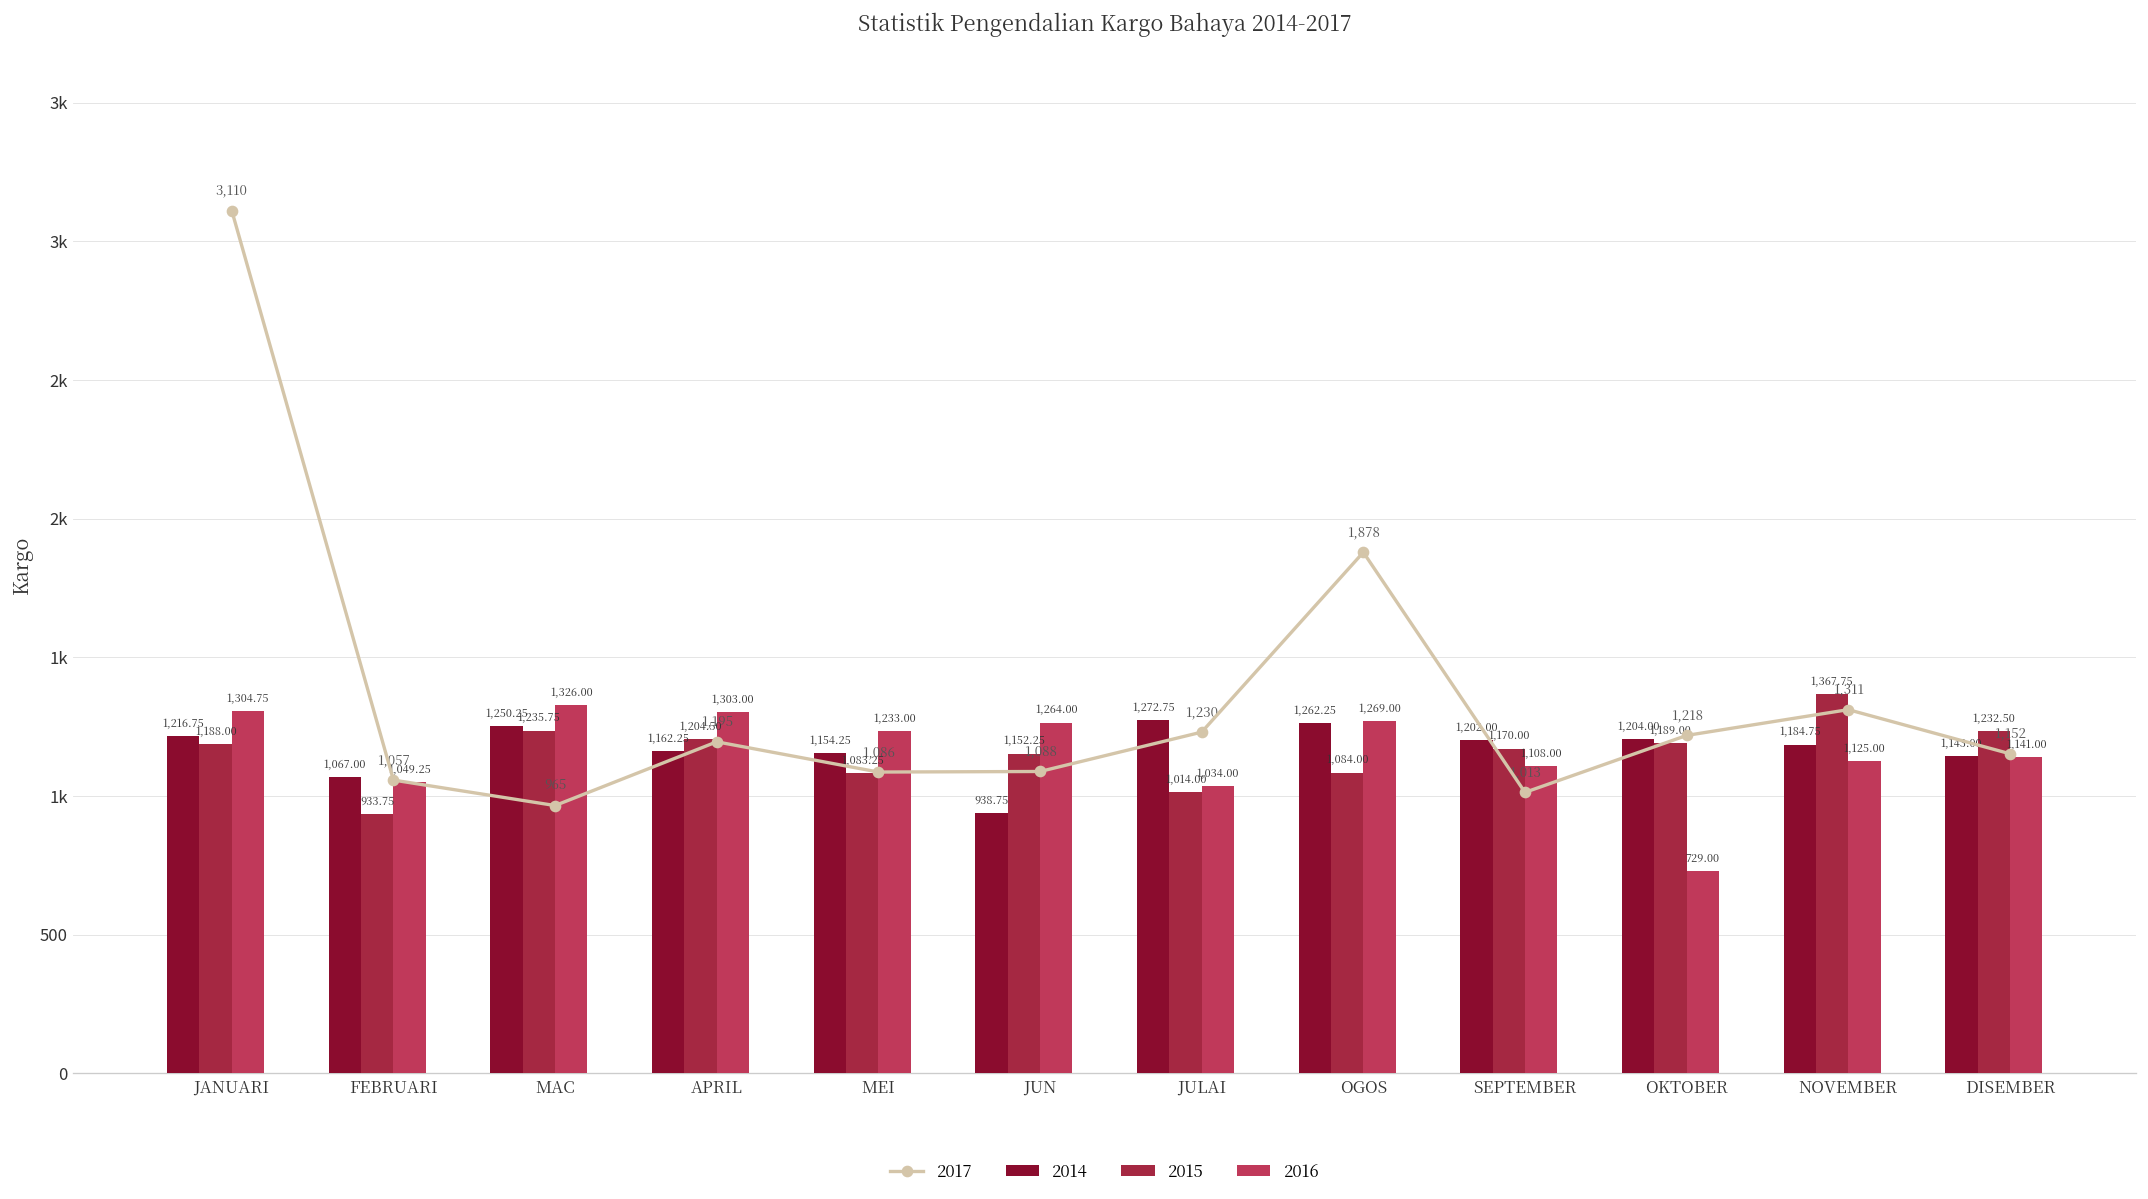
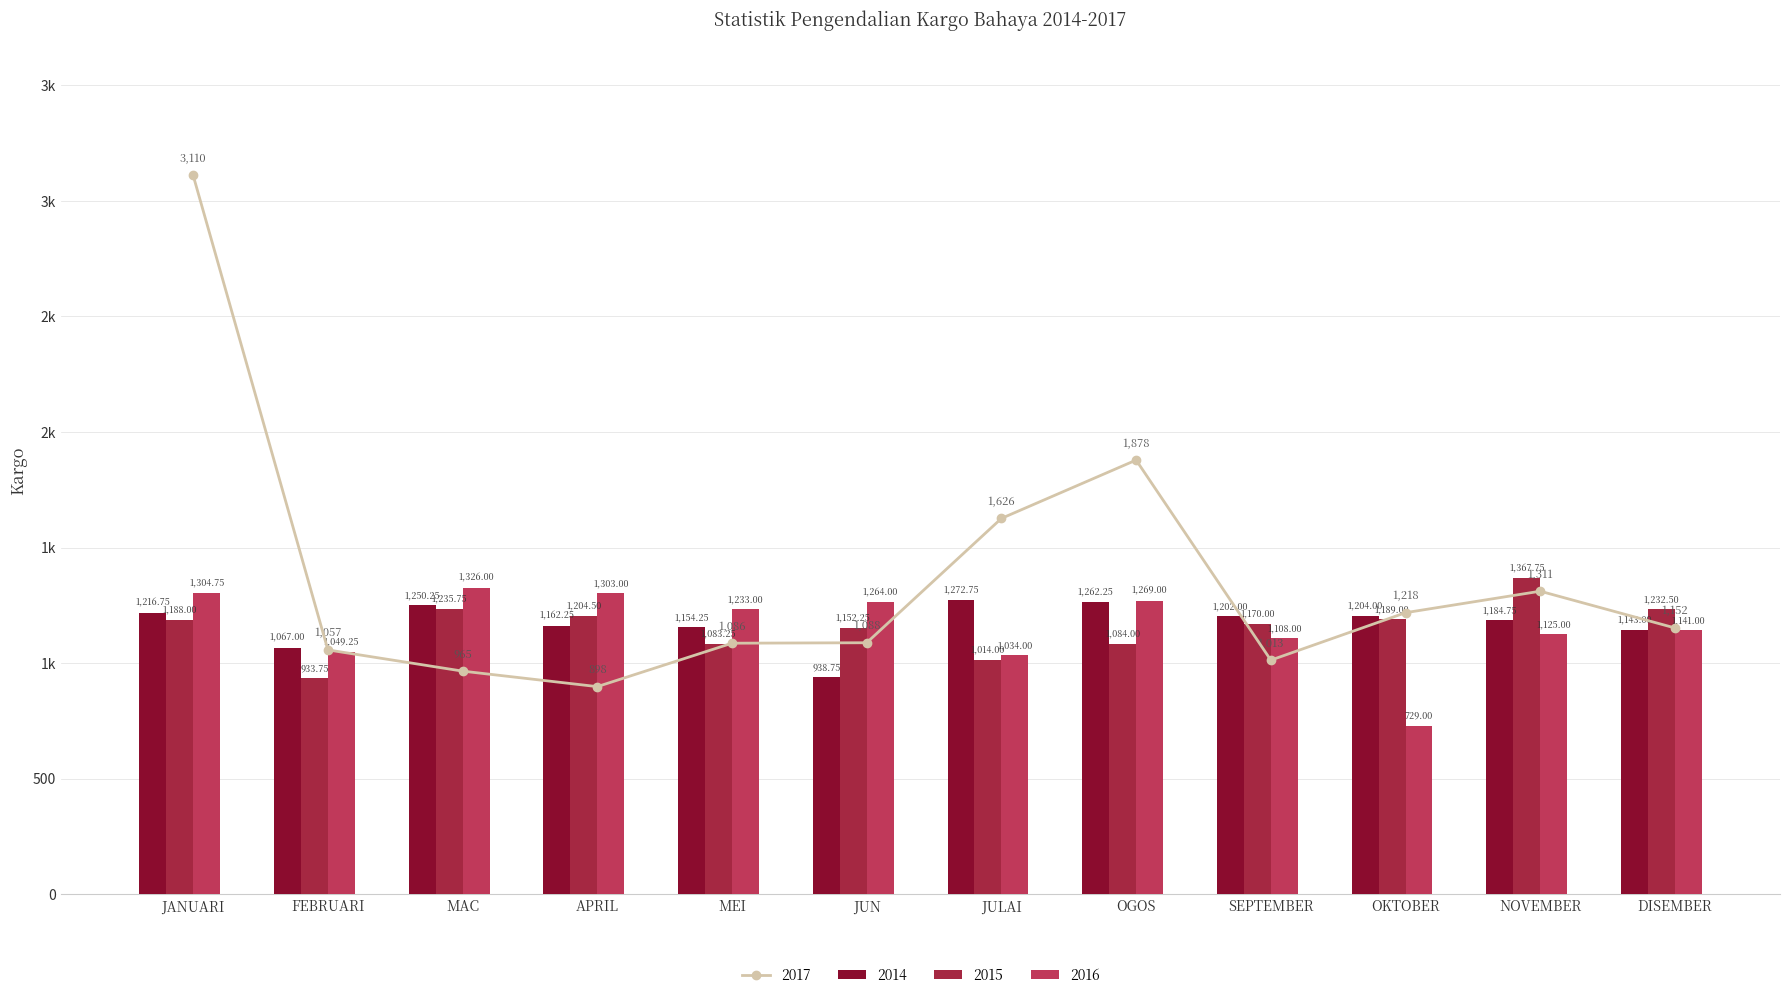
2017, APRIL: 1,195 -> 898
2017, JULAI: 1,230 -> 1,626
